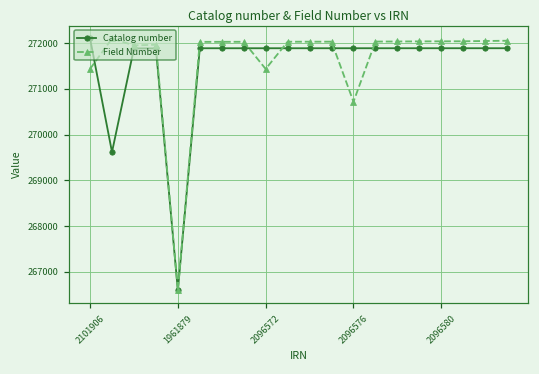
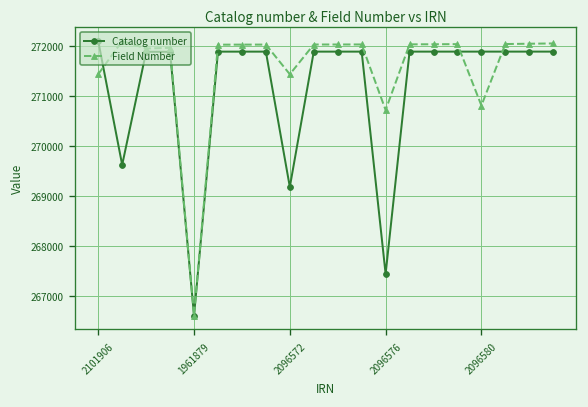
Catalog number, 2096572: 271900 -> 269200
Catalog number, 2096576: 271900 -> 267400
Field Number, 2096580: 272000 -> 270800
